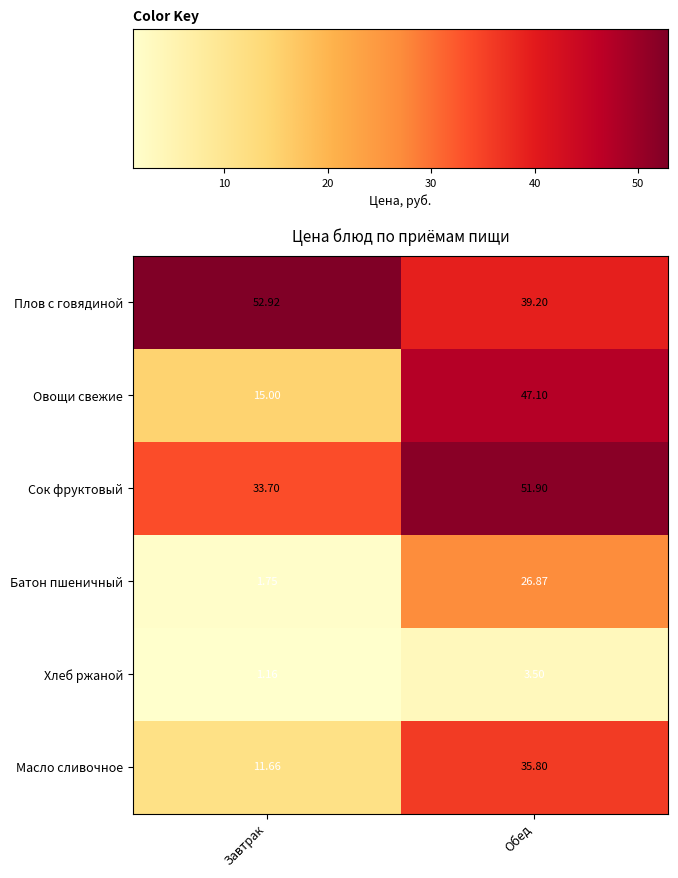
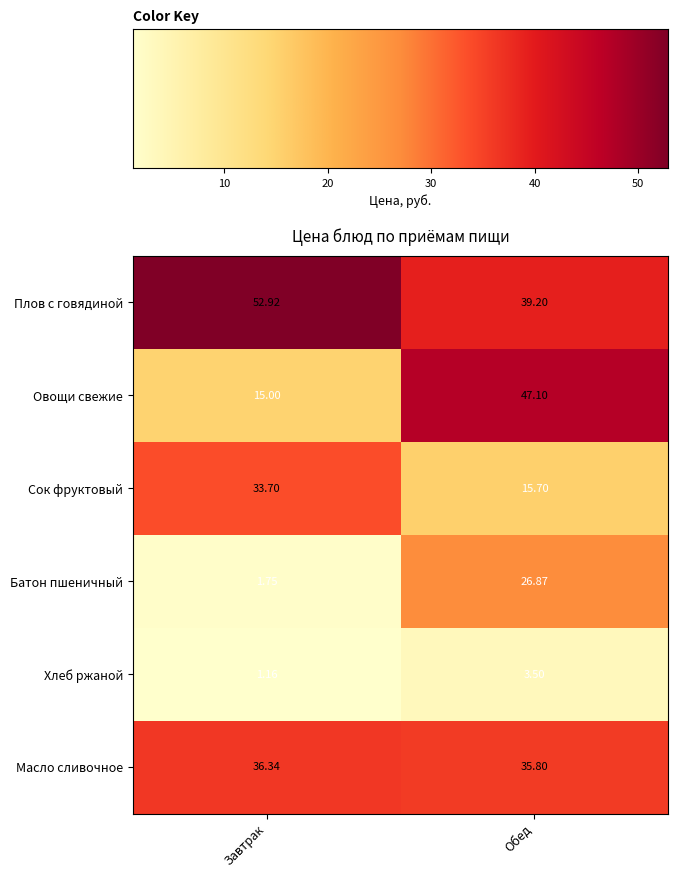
Сок фруктовый, Обед: 51.90 -> 15.70
Масло сливочное, Завтрак: 11.66 -> 36.34
